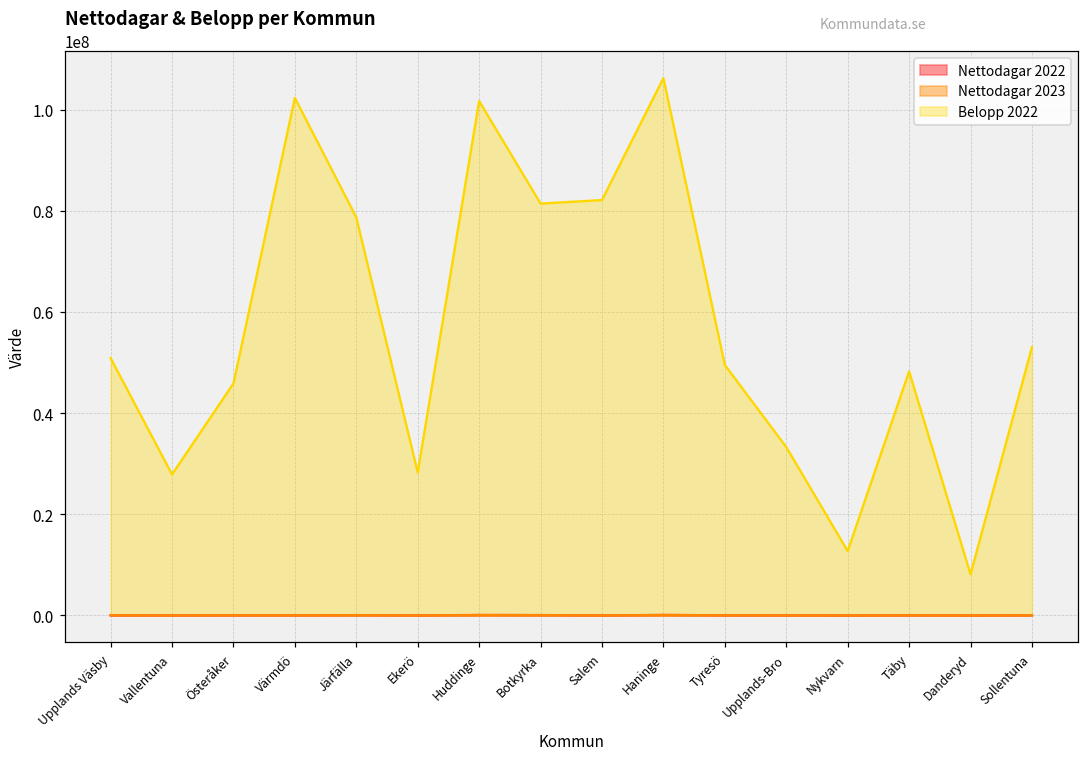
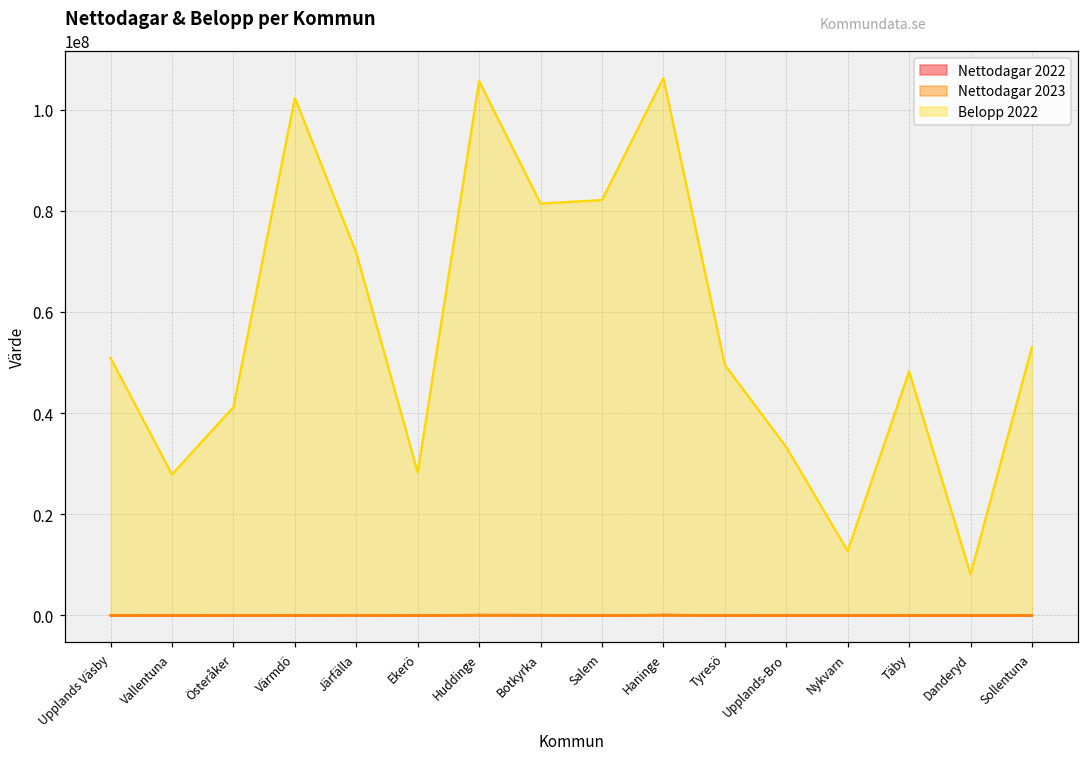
Belopp 2022, Österåker: 46000000 -> 41000000
Belopp 2022, Järfälla: 79000000 -> 72000000
Belopp 2022, Huddinge: 102000000 -> 106000000
